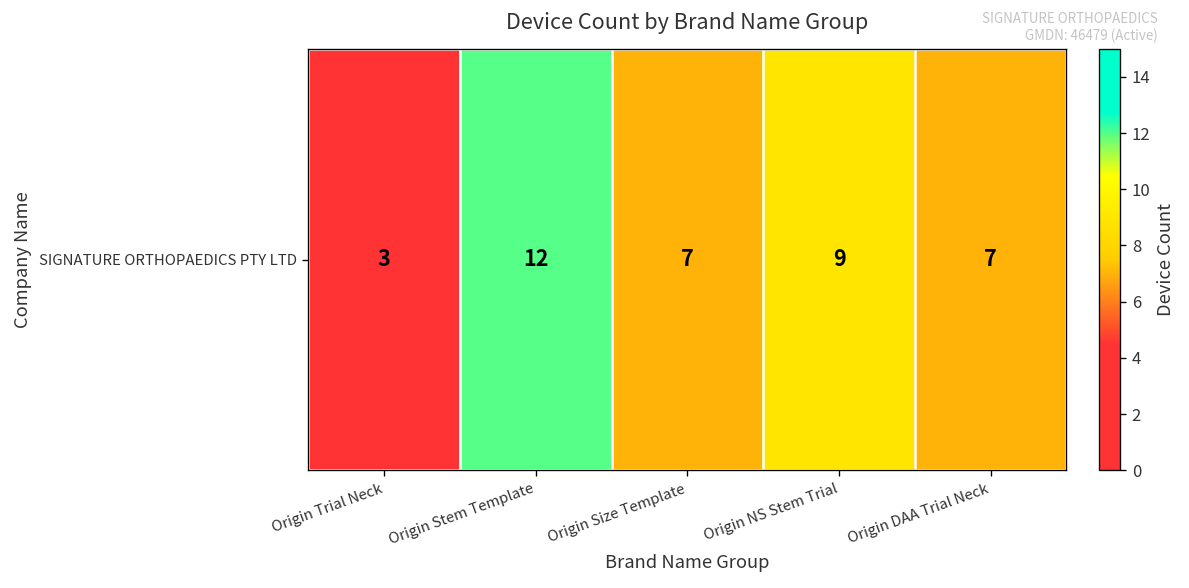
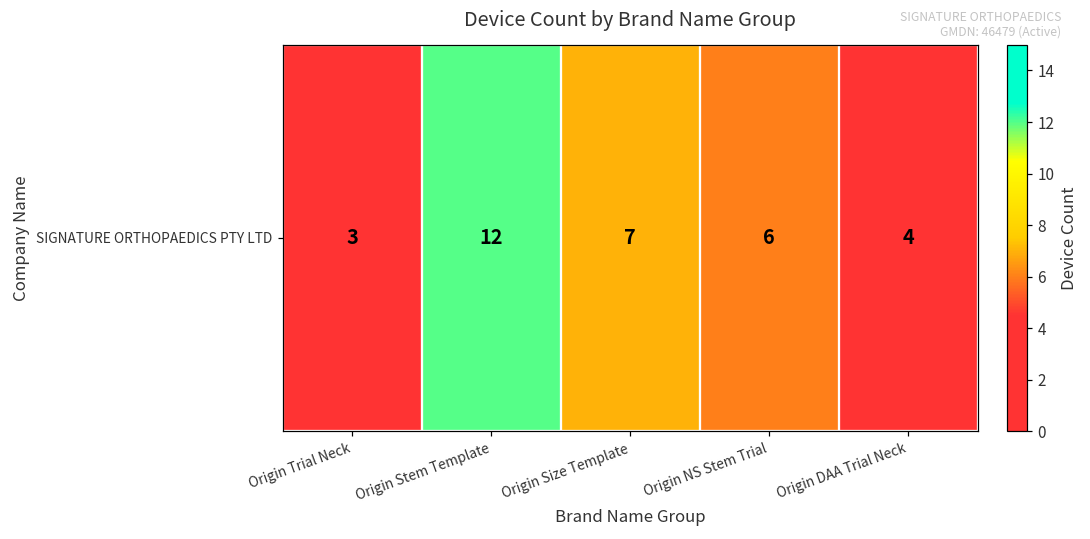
SIGNATURE ORTHOPAEDICS PTY LTD, Origin NS Stem Trial: 9 -> 6
SIGNATURE ORTHOPAEDICS PTY LTD, Origin DAA Trial Neck: 7 -> 4
